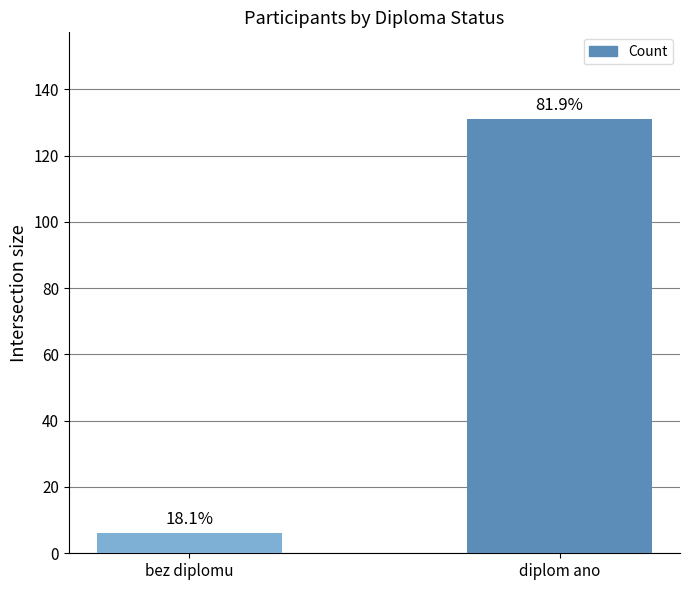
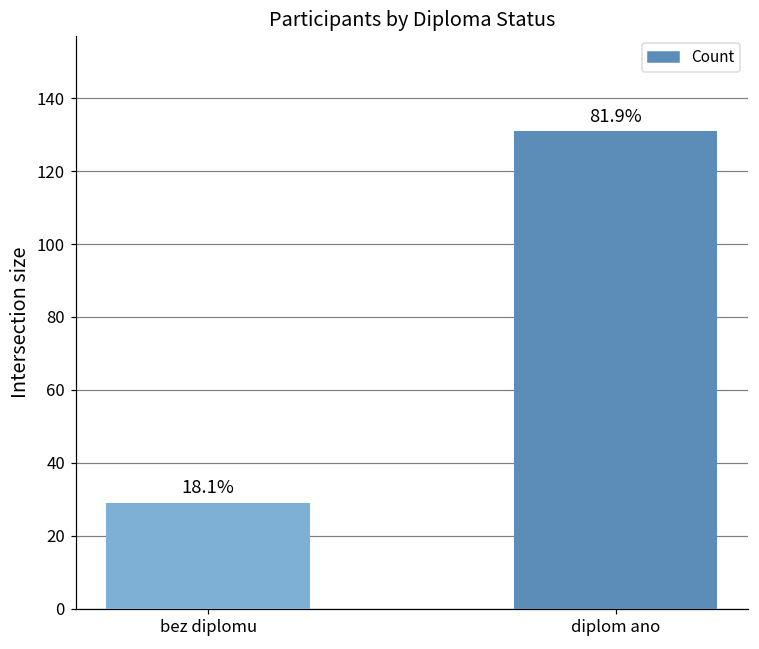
bez diplomu: 6 -> 29
